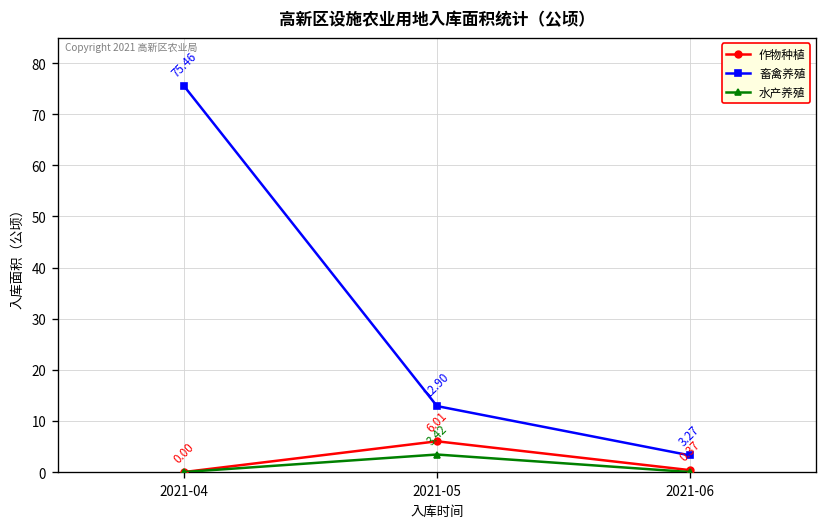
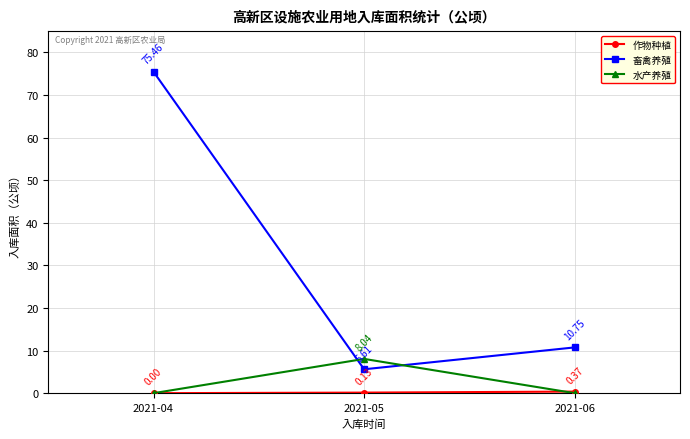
作物种植, 2021-05: 6.01 -> 0.13
畜禽养殖, 2021-05: 12.90 -> 5.61
水产养殖, 2021-05: 3.42 -> 8.04
畜禽养殖, 2021-06: 3.27 -> 10.75
